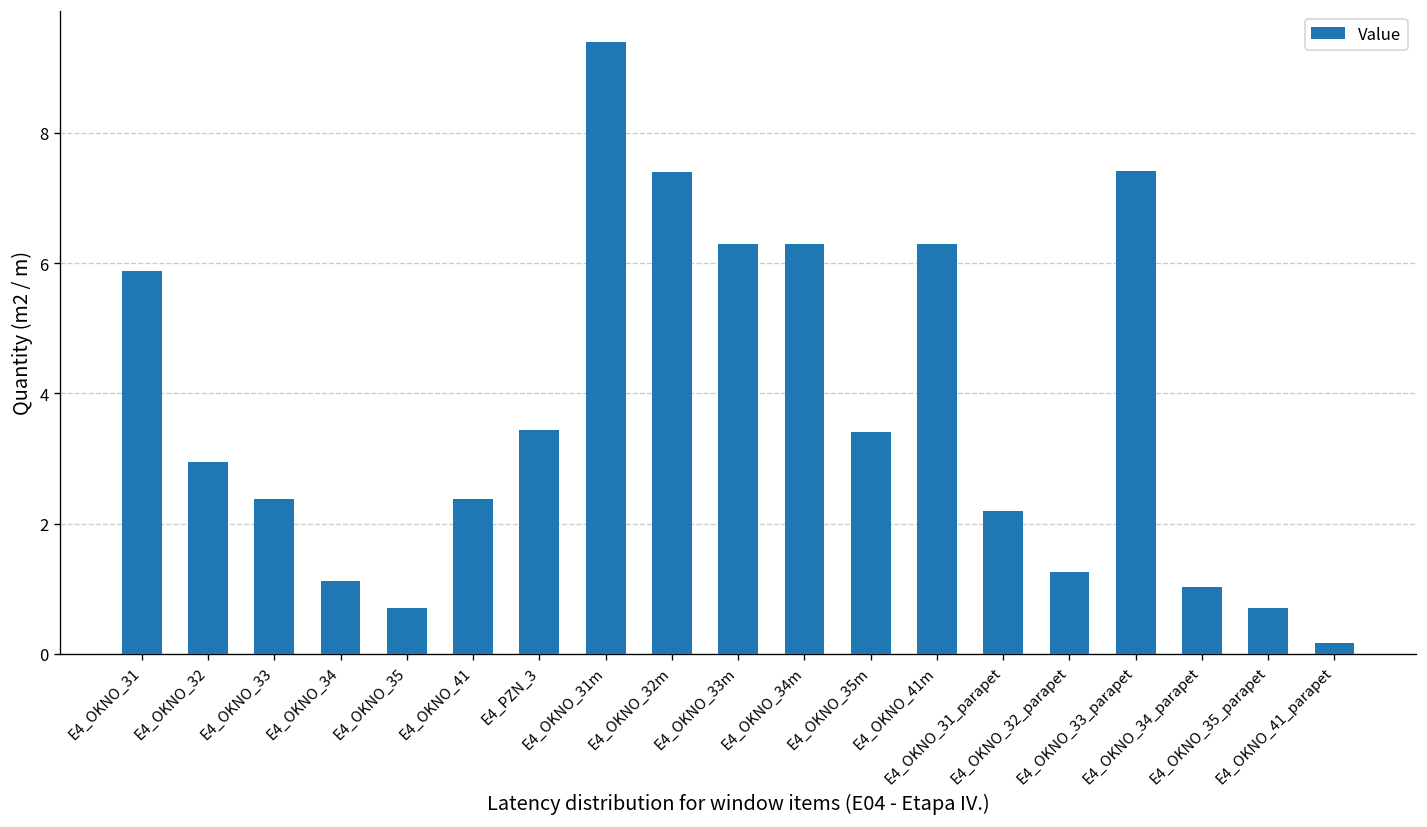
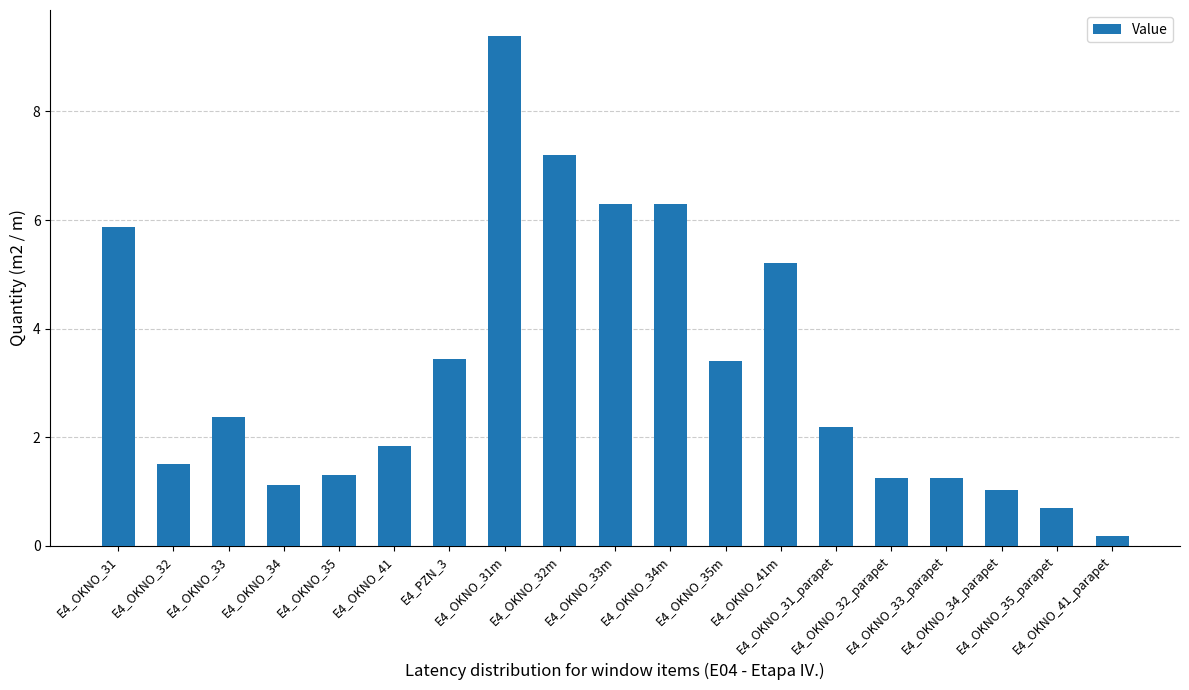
E4_OKNO_32: 2.9 -> 1.5
E4_OKNO_35: 0.7 -> 1.3
E4_OKNO_41: 2.4 -> 1.8
E4_OKNO_32m: 7.4 -> 7.2
E4_OKNO_41m: 6.3 -> 5.2
E4_OKNO_33_parapet: 7.4 -> 1.3
